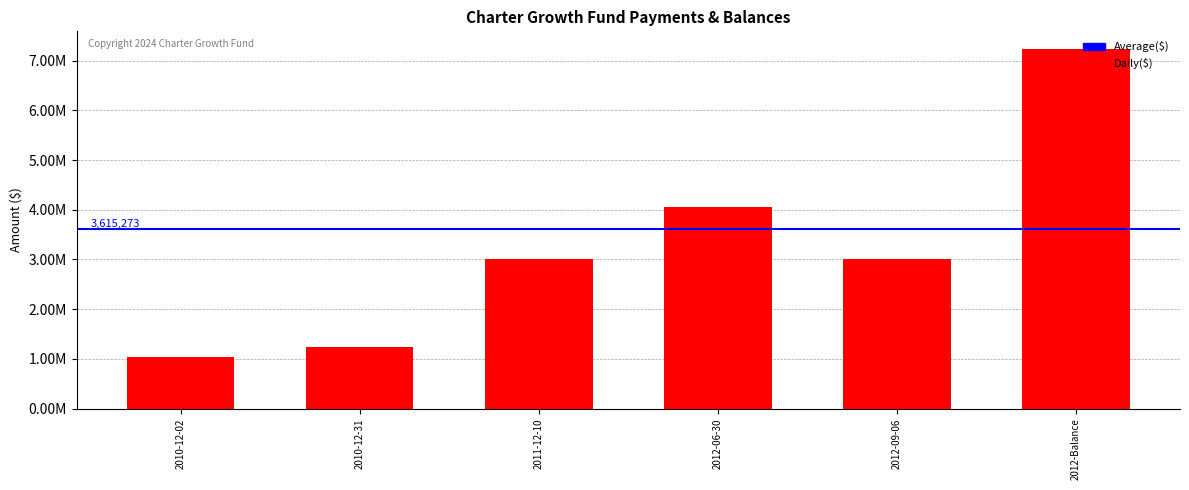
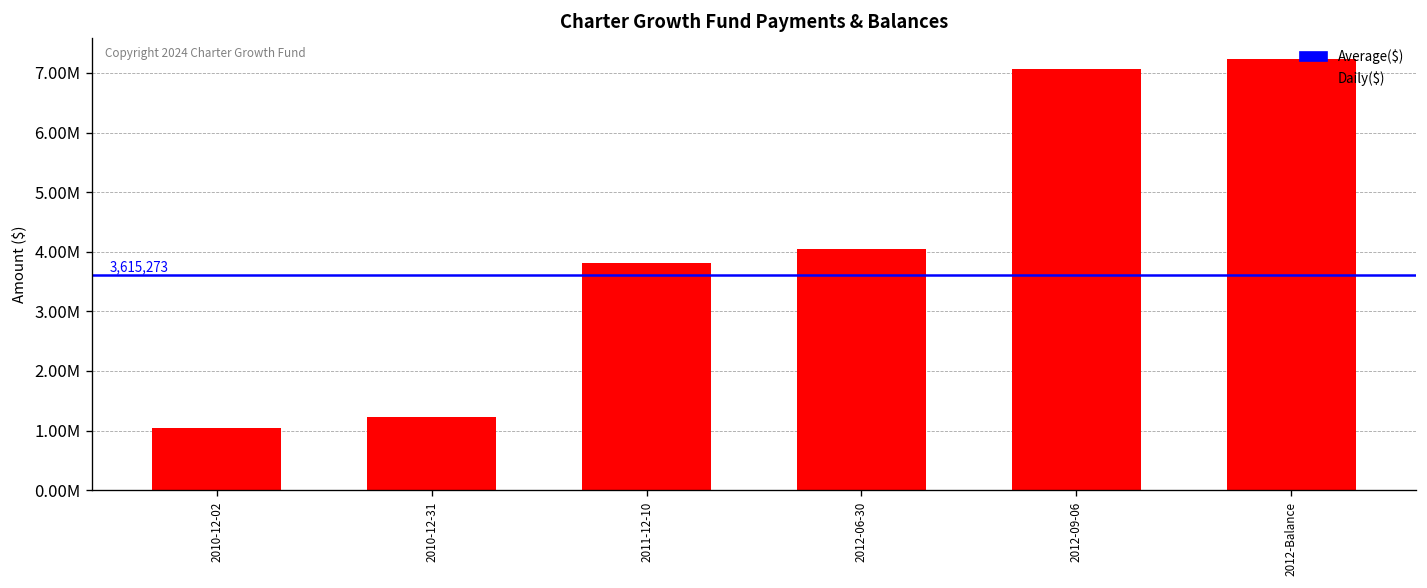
2011-12-10: 3000000 -> 3800000
2012-09-06: 3000000 -> 7100000
